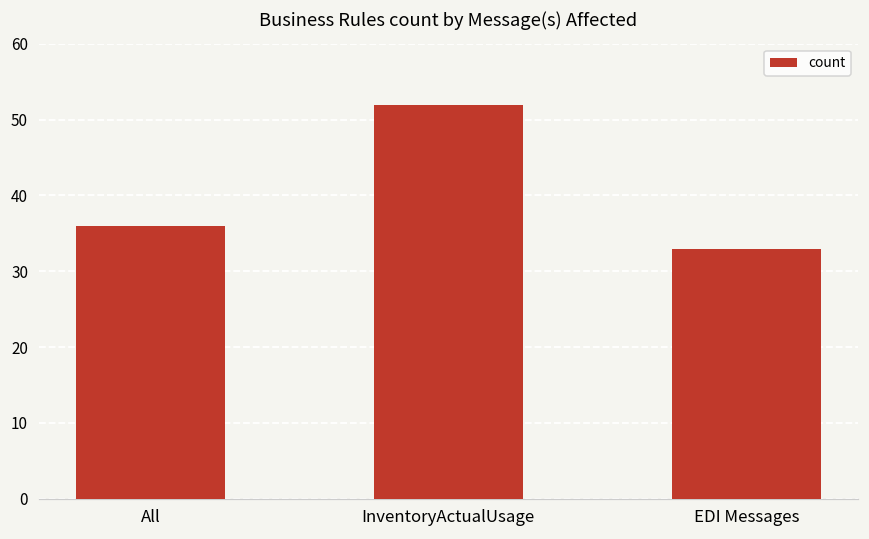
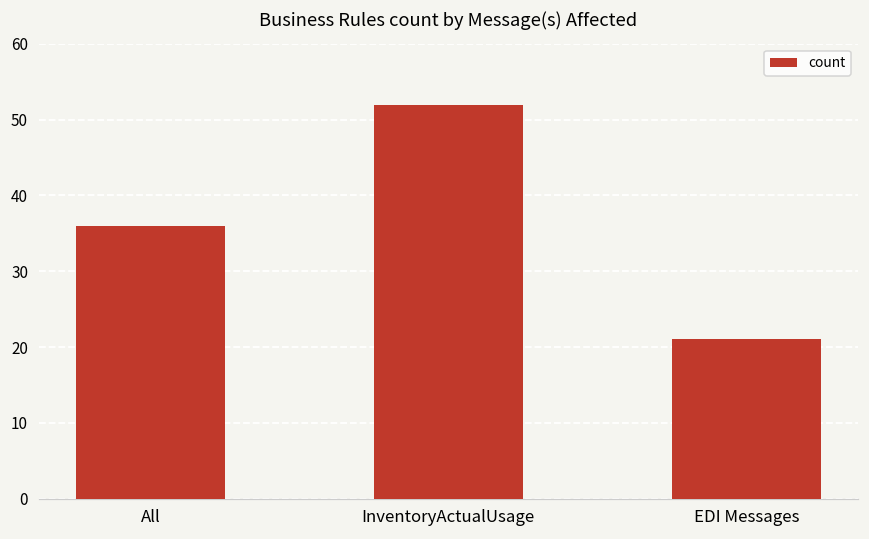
EDI Messages: 33 -> 21
